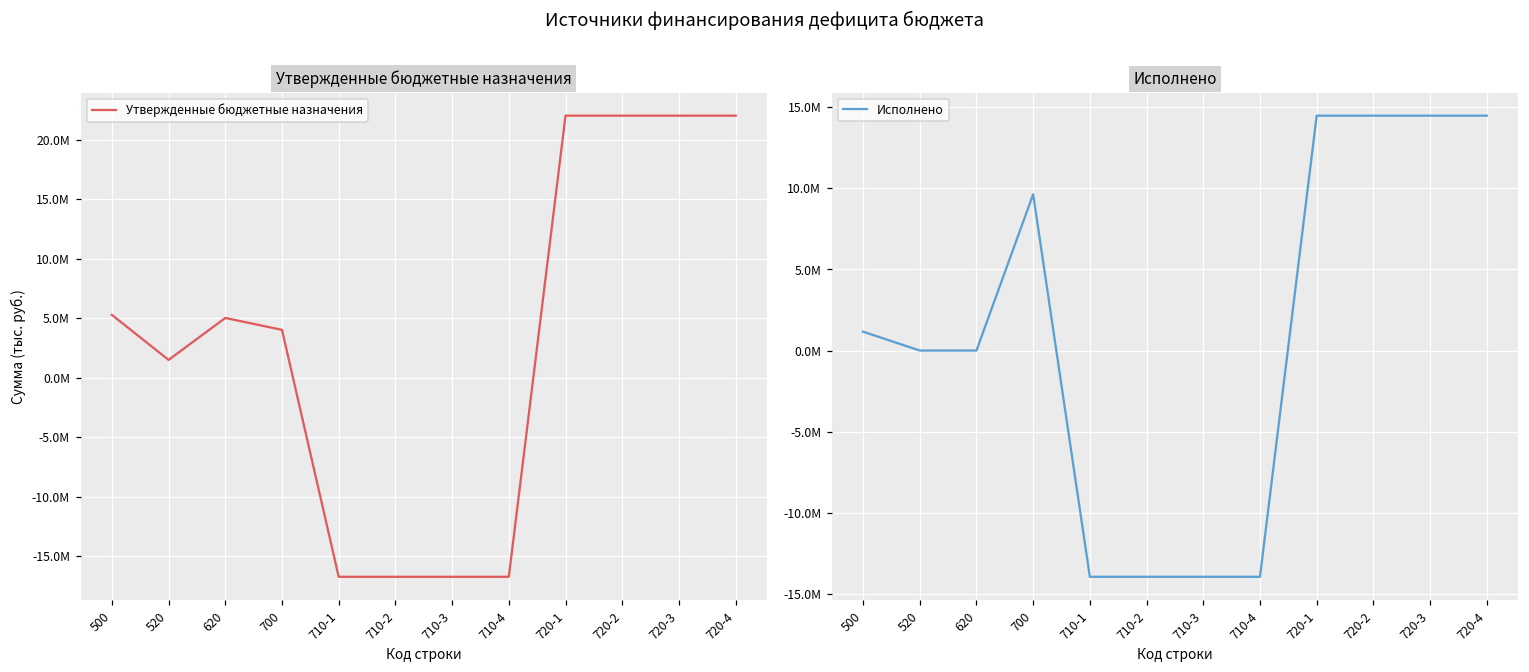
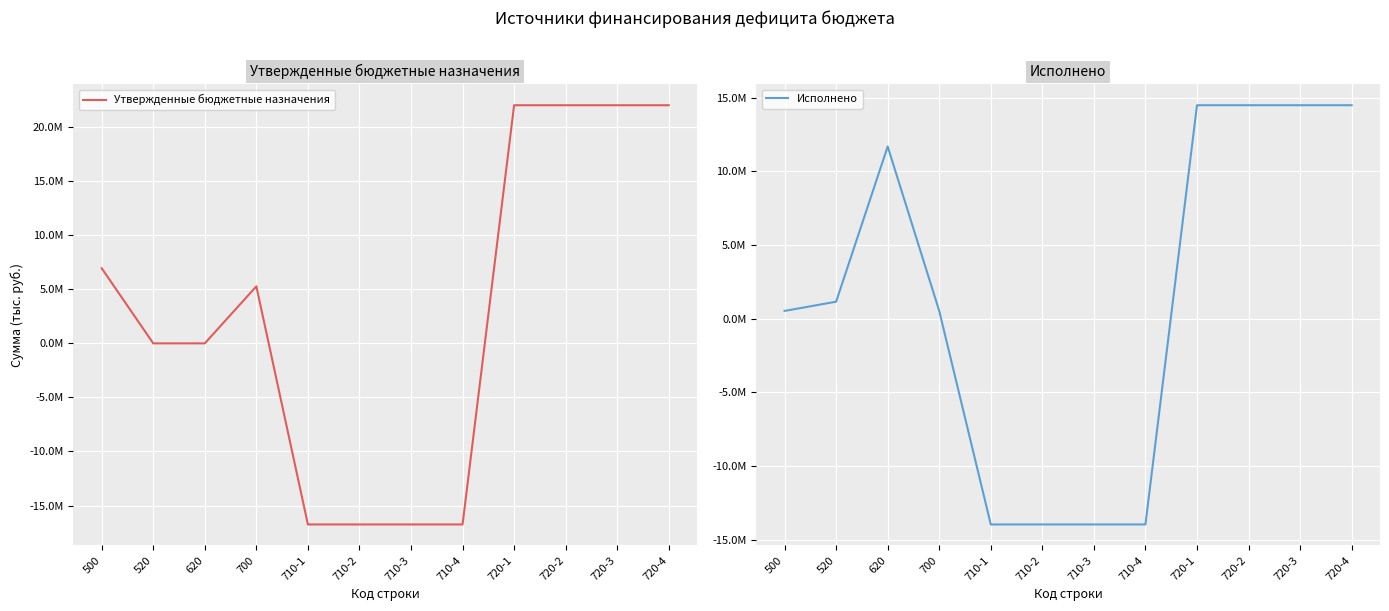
Утвержденные бюджетные назначения, 500: 5300000 -> 6900000
Утвержденные бюджетные назначения, 520: 1500000 -> 0
Утвержденные бюджетные назначения, 620: 5000000 -> 0
Утвержденные бюджетные назначения, 700: 4000000 -> 5300000
Исполнено, 500: 1200000 -> 500000
Исполнено, 520: 0 -> 1200000
Исполнено, 620: 0 -> 11700000
Исполнено, 700: 9600000 -> 500000
